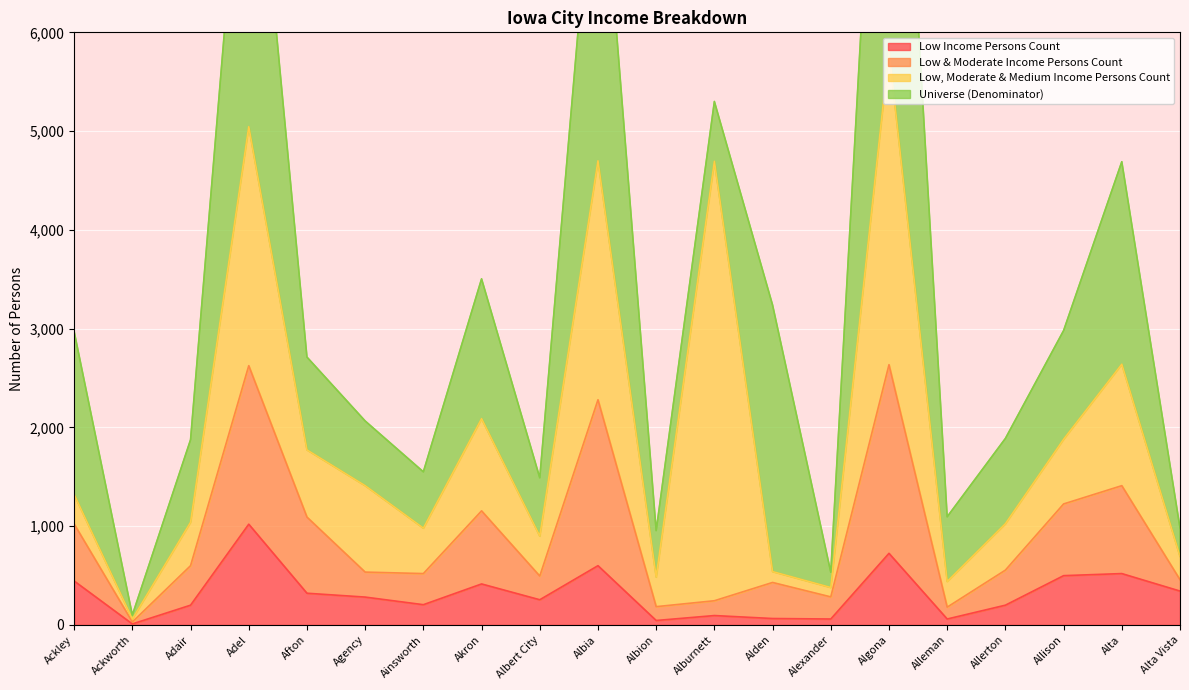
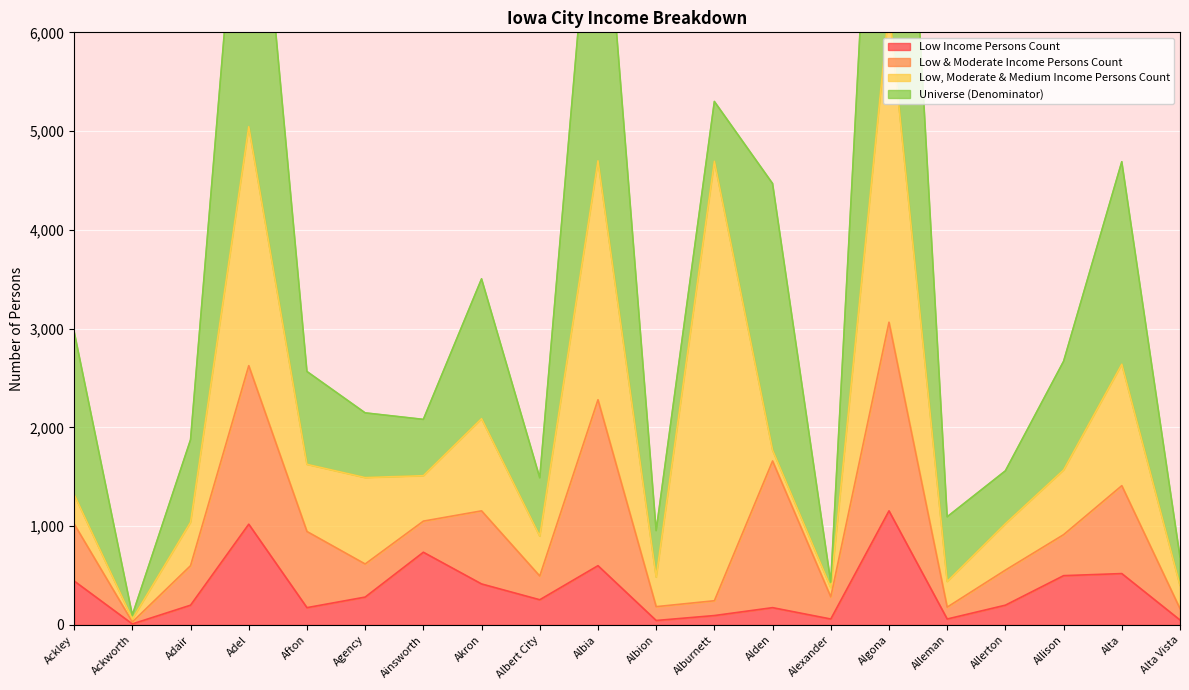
Low Income Persons Count, Afton: 300 -> 200
Low & Moderate Income Persons Count, Agency: 250 -> 340
Low Income Persons Count, Ainsworth: 200 -> 700
Low Income Persons Count, Alden: 100 -> 200
Low & Moderate Income Persons Count, Alden: 400 -> 1,500
Universe (Denominator), Alexander: 200 -> 100
Low Income Persons Count, Algona: 700 -> 1,200
Universe (Denominator), Allerton: 900 -> 500
Low & Moderate Income Persons Count, Allison: 700 -> 400
Low Income Persons Count, Alta Vista: 300 -> 100
